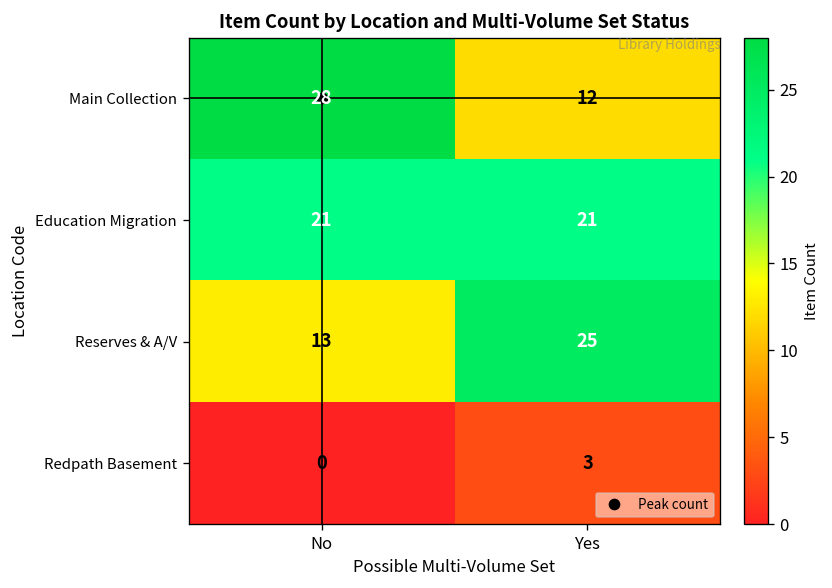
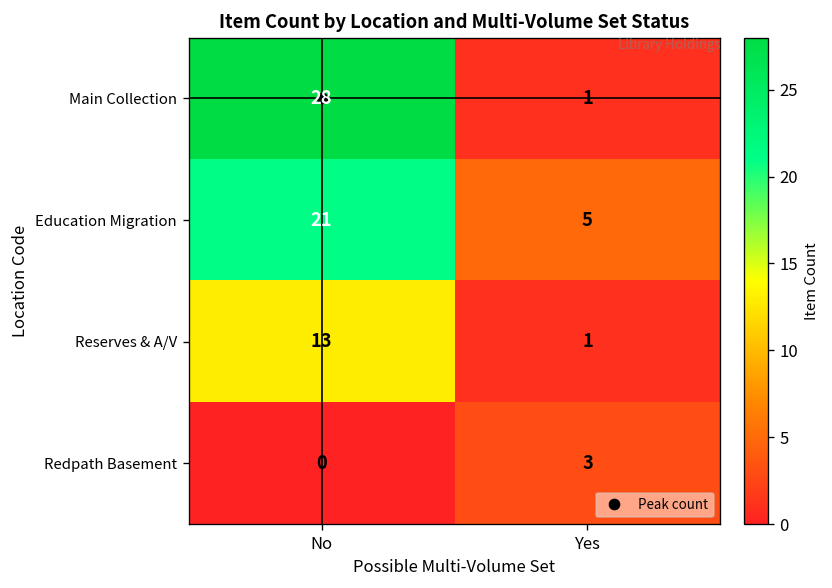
Main Collection, Yes: 12 -> 1
Education Migration, Yes: 21 -> 5
Reserves & A/V, Yes: 25 -> 1
